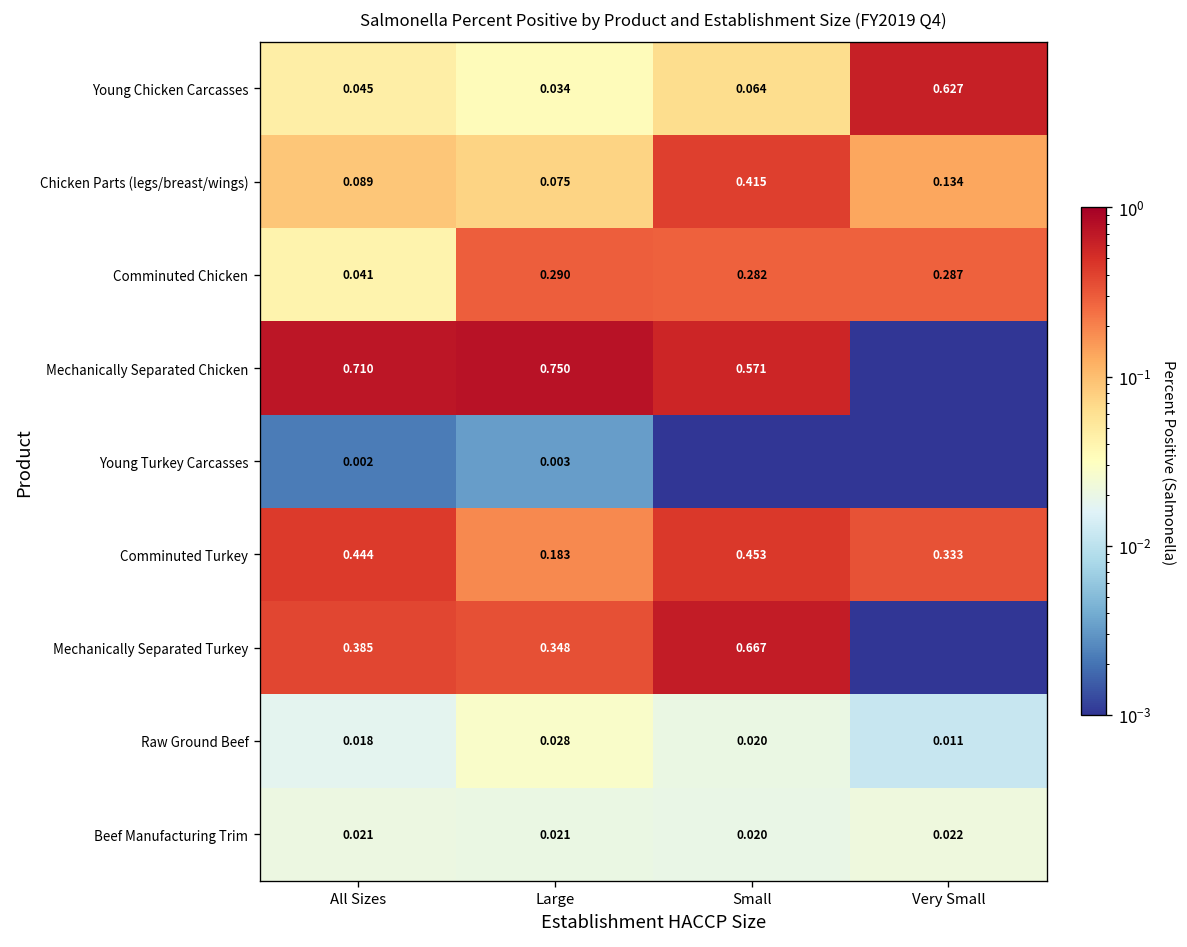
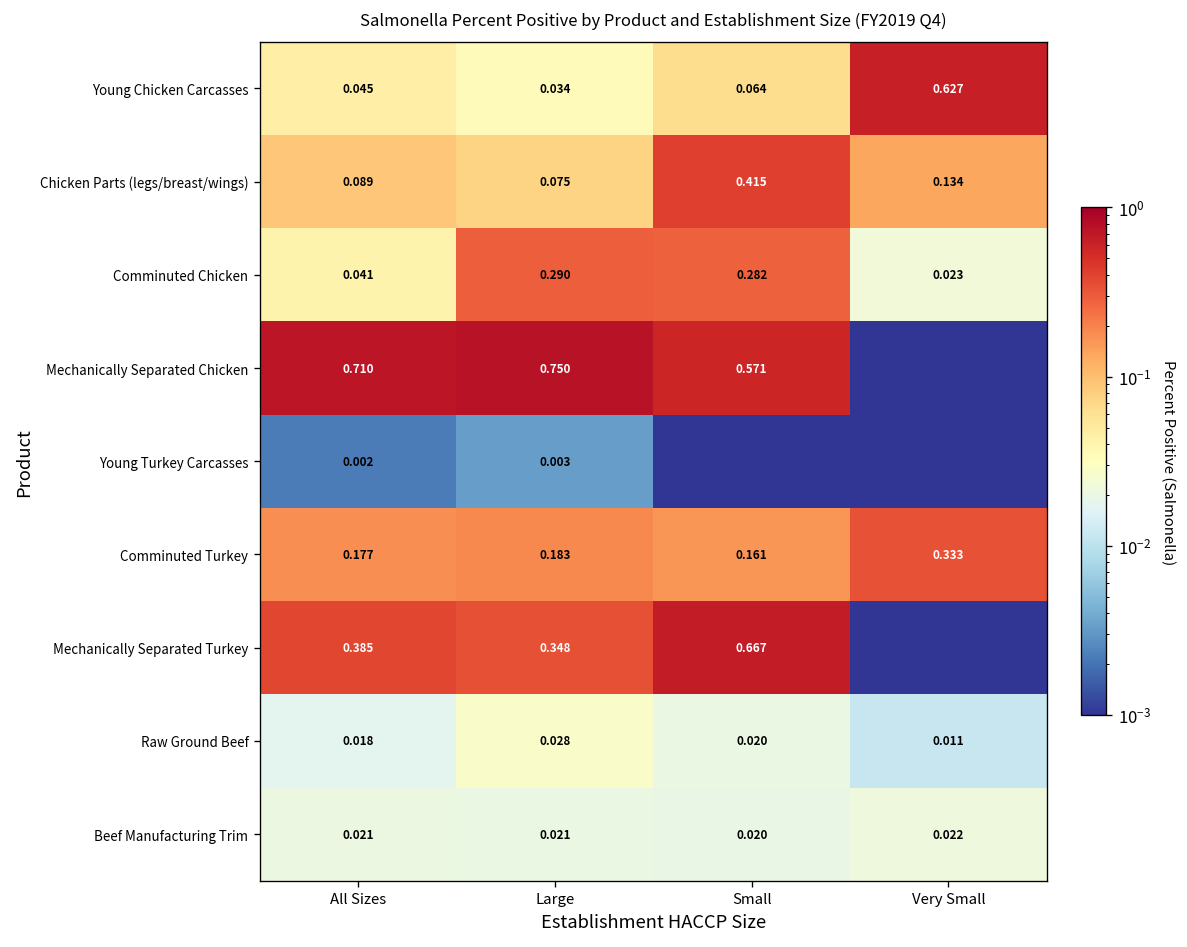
Comminuted Chicken, Very Small: 0.287 -> 0.023
Comminuted Turkey, All Sizes: 0.444 -> 0.177
Comminuted Turkey, Small: 0.453 -> 0.161
